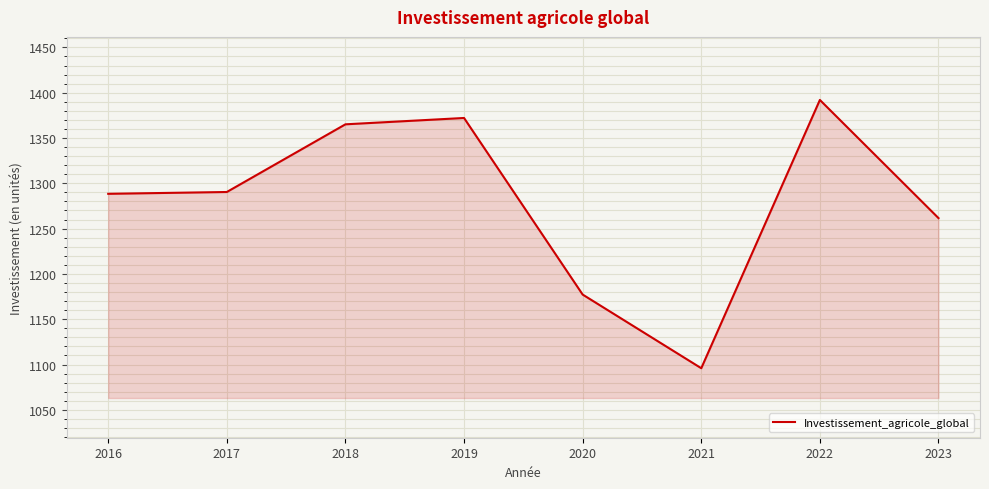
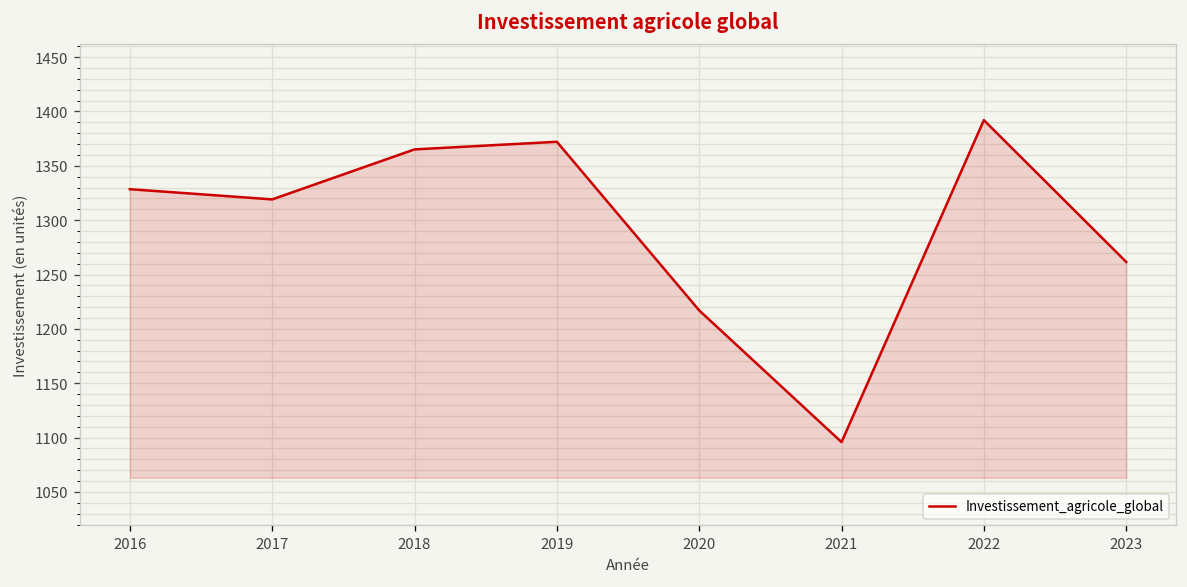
2016: 1290 -> 1330
2017: 1290 -> 1320
2020: 1180 -> 1220
